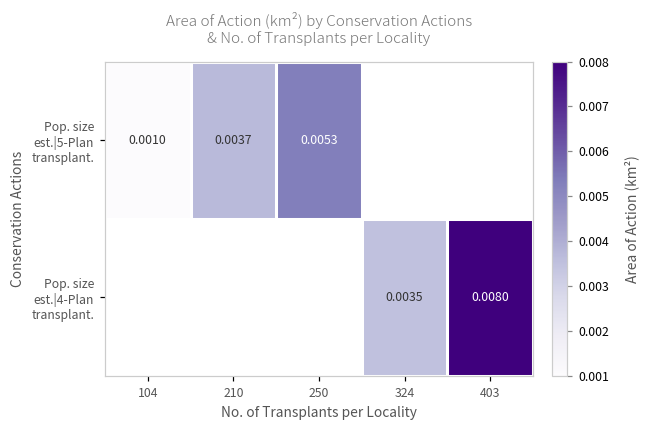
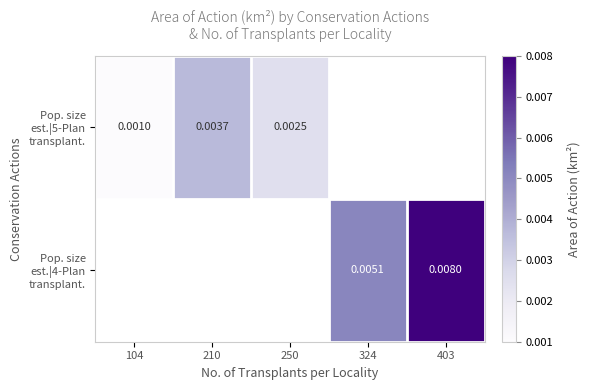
Pop. size est.|5-Plan transplant., 250: 0.0053 -> 0.0025
Pop. size est.|4-Plan transplant., 324: 0.0035 -> 0.0051
